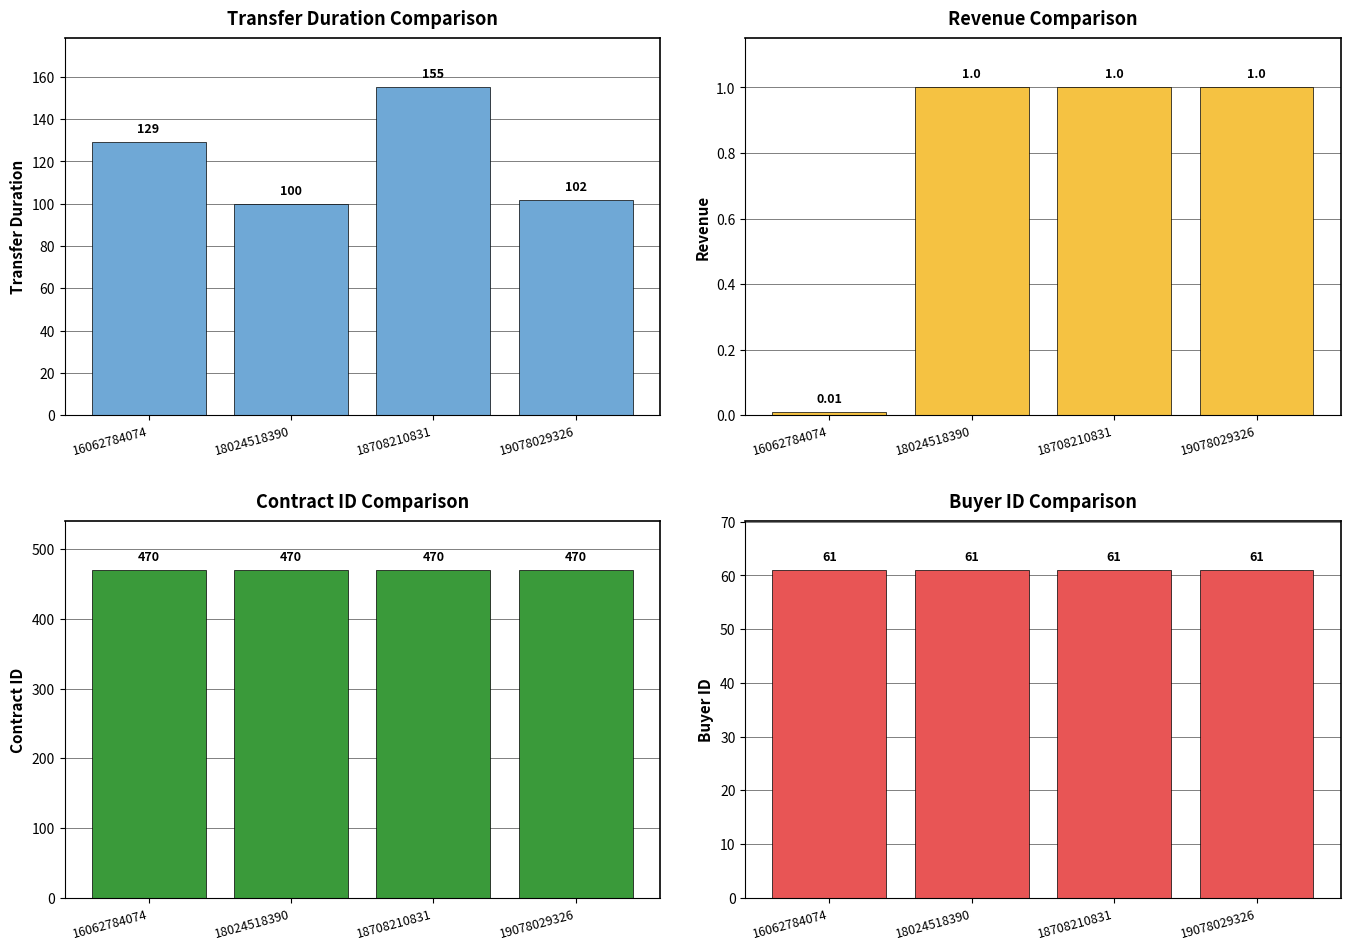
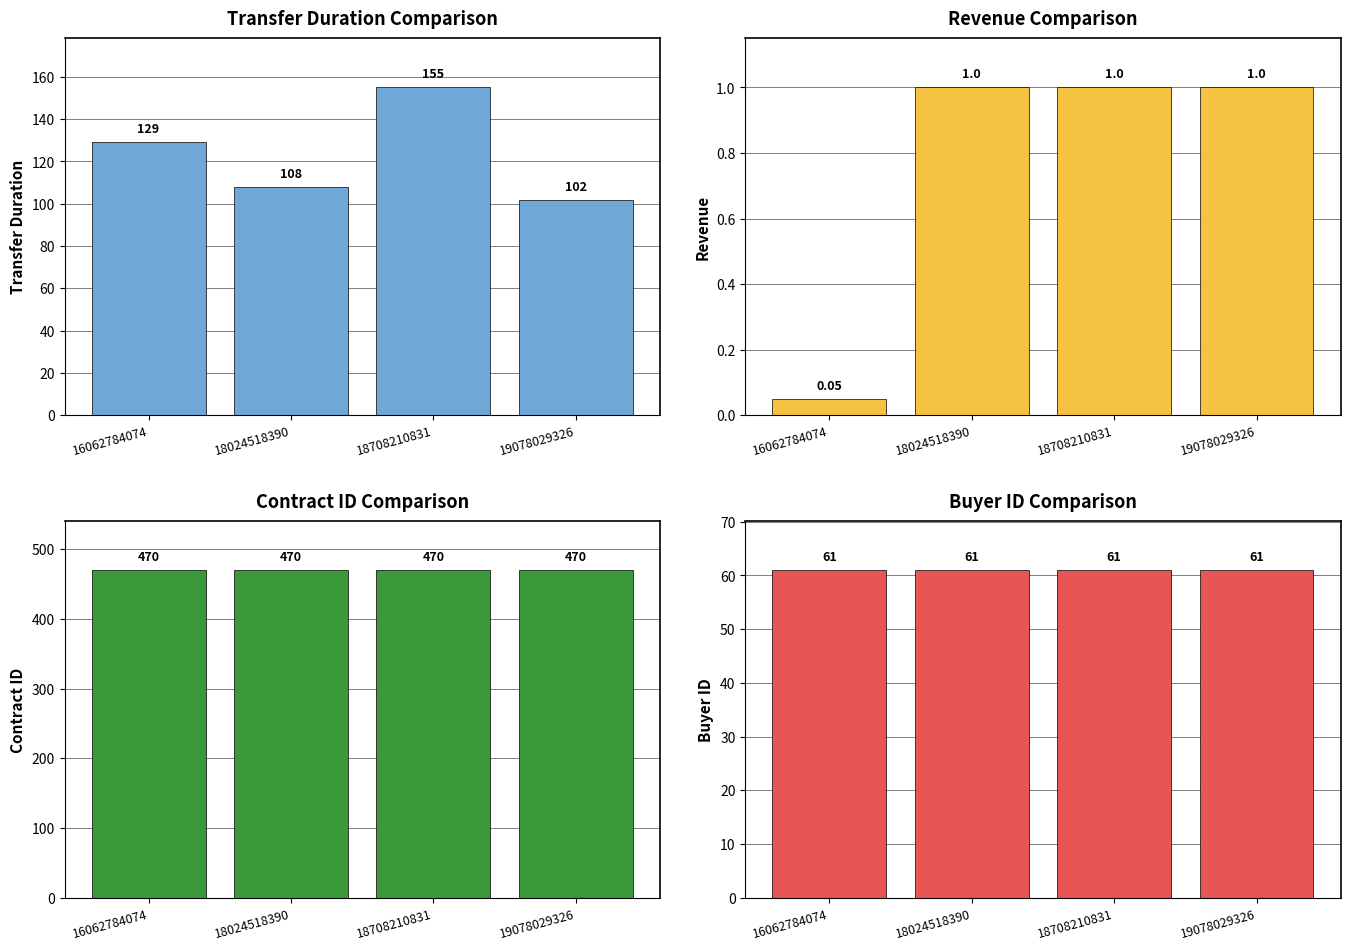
Transfer Duration Comparison, 18024518390: 100 -> 108
Revenue Comparison, 16062784074: 0.01 -> 0.05
